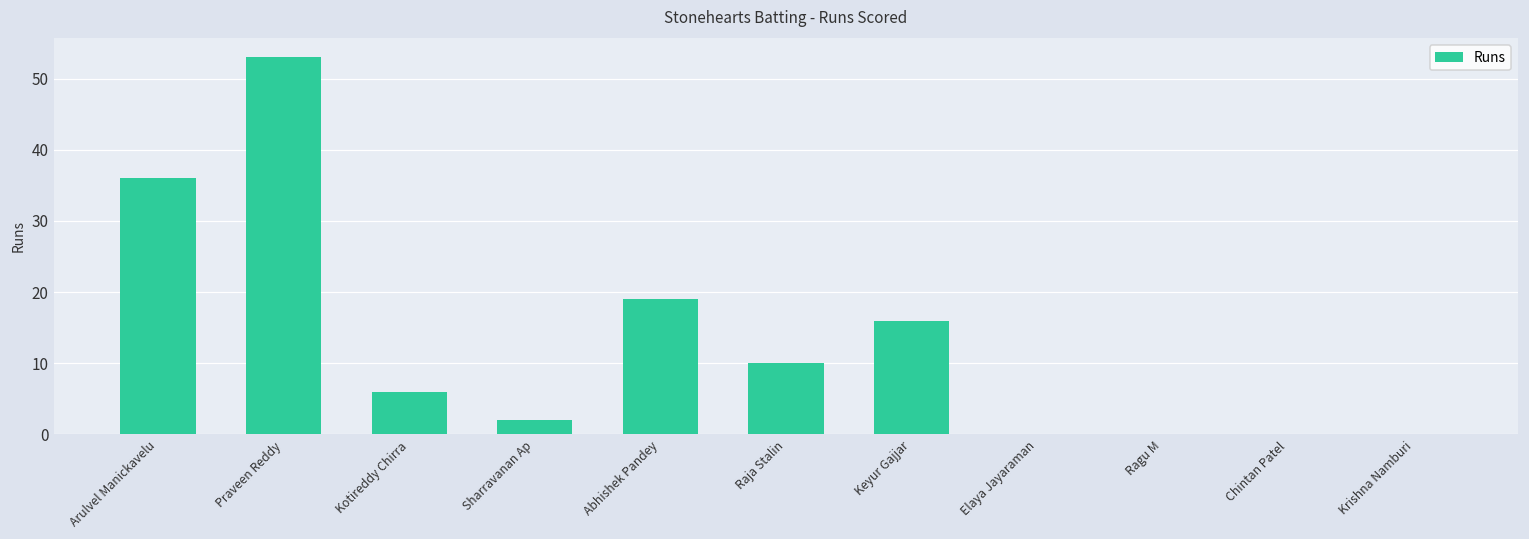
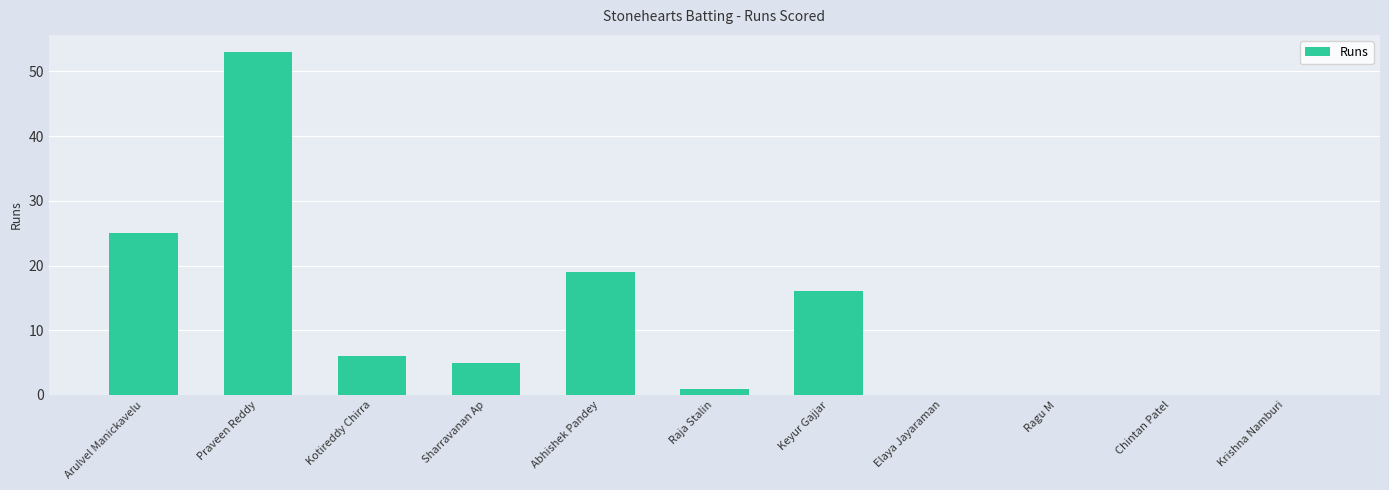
Arulvel Manickavelu: 36 -> 25
Sharravanan Ap: 2 -> 5
Raja Stalin: 10 -> 1
